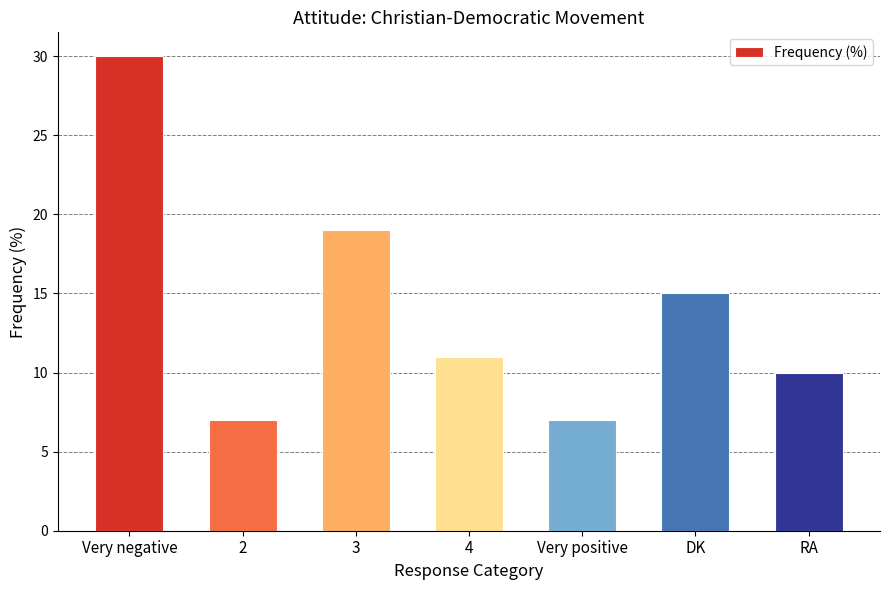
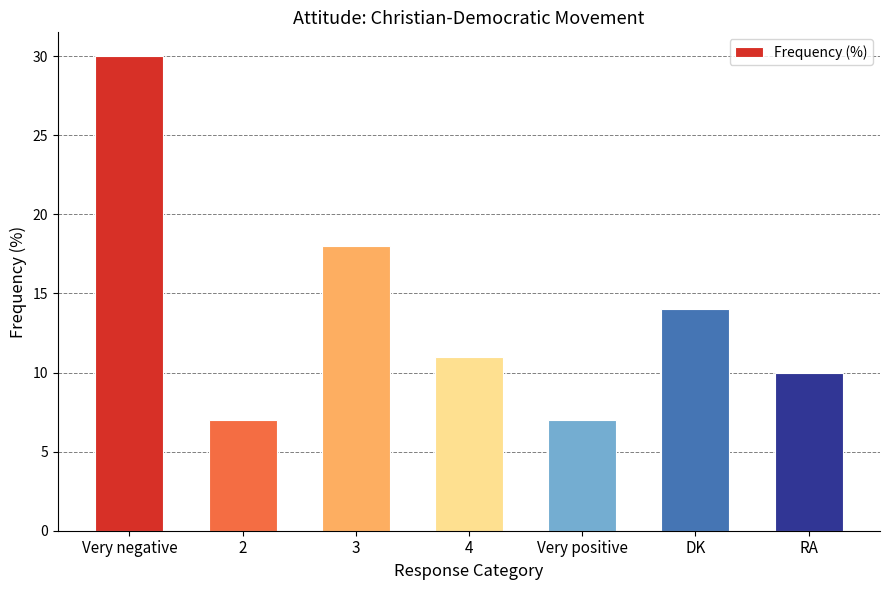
3: 19 -> 18
DK: 15 -> 14
